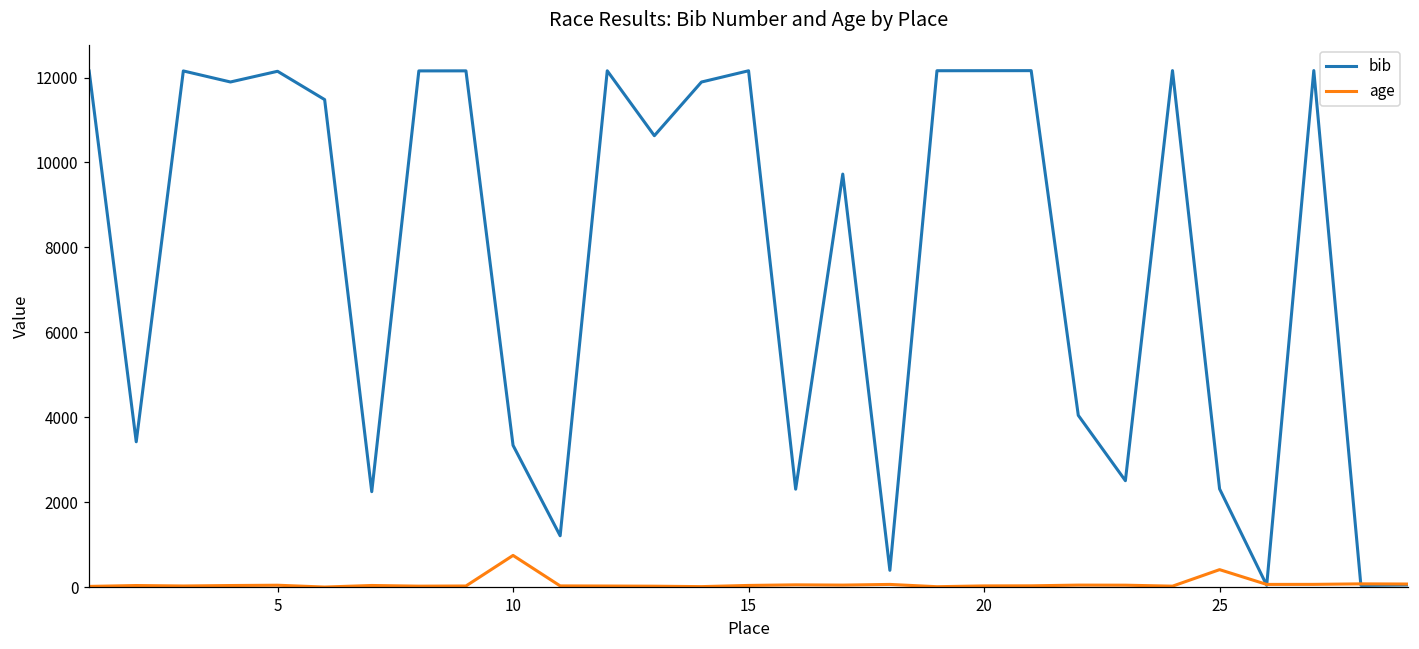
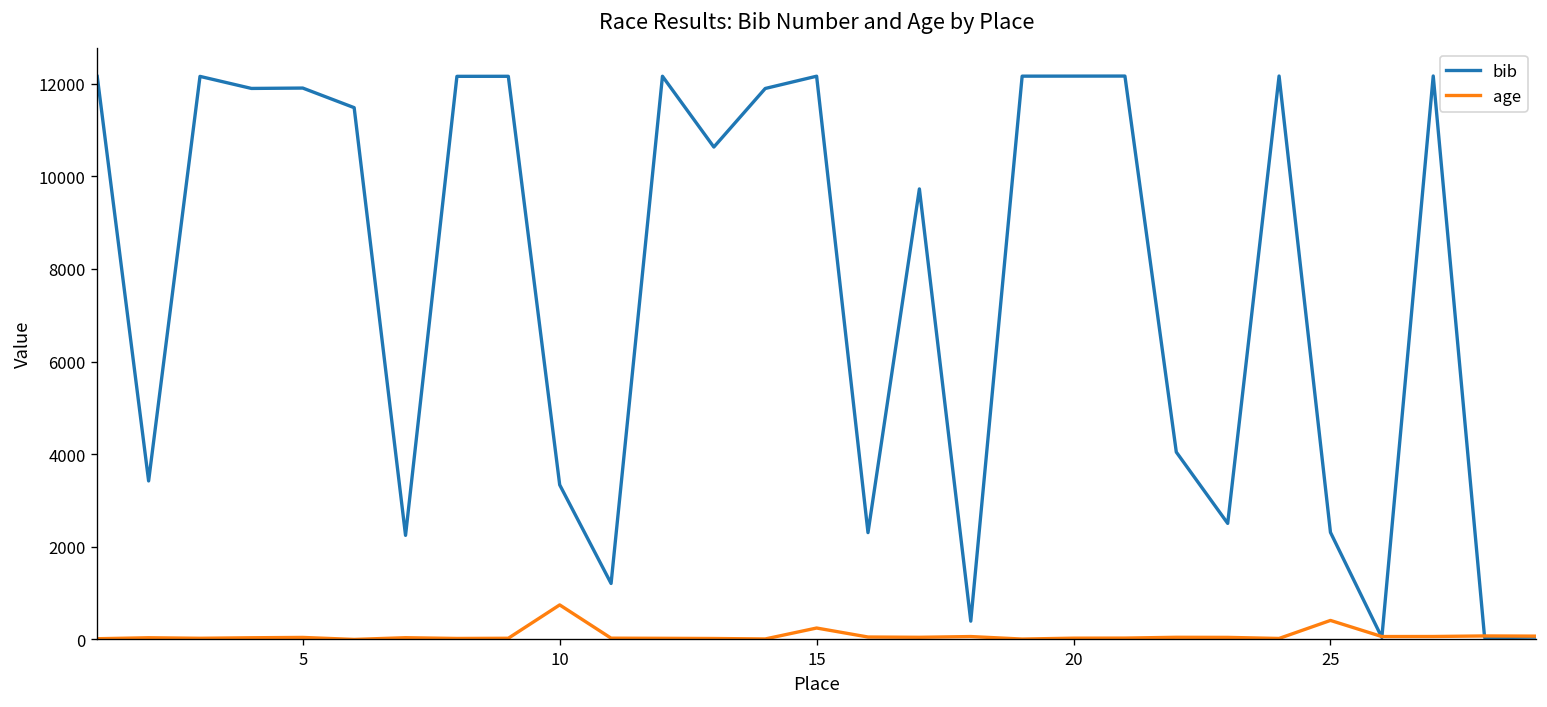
bib, 5: 12100 -> 11900
age, 15: 0 -> 200
